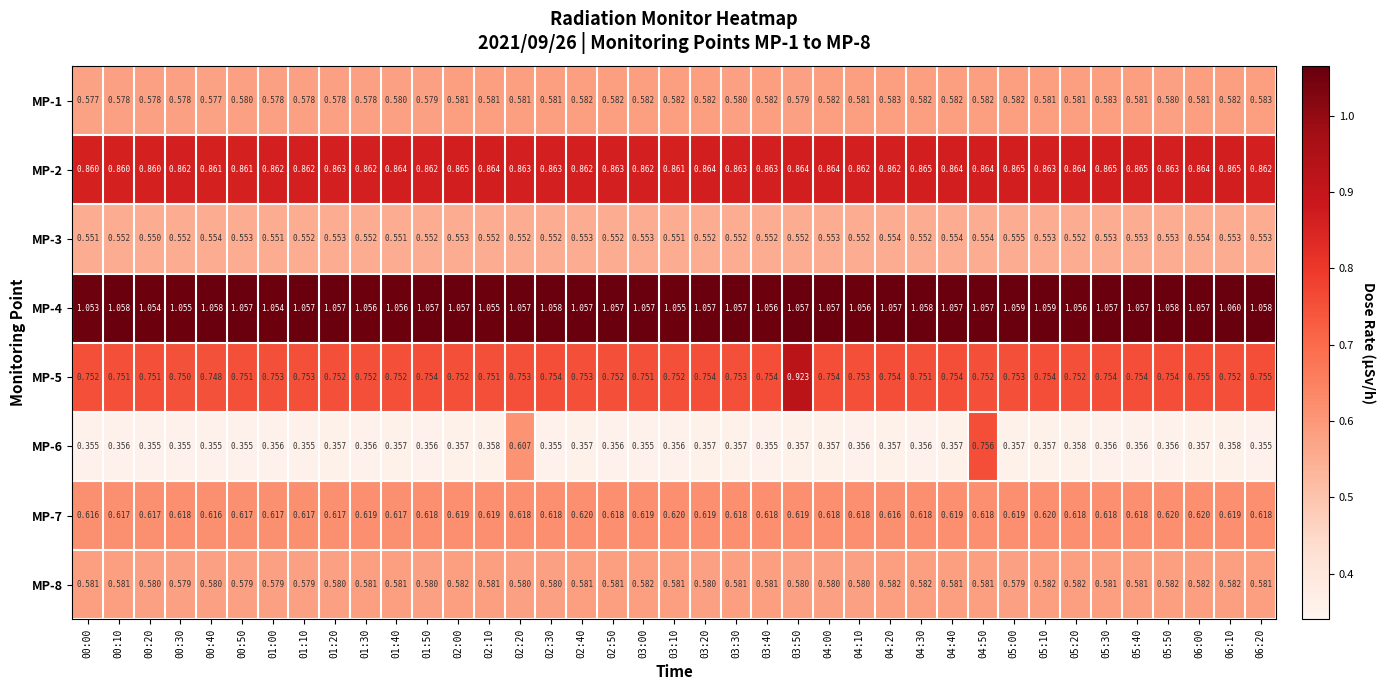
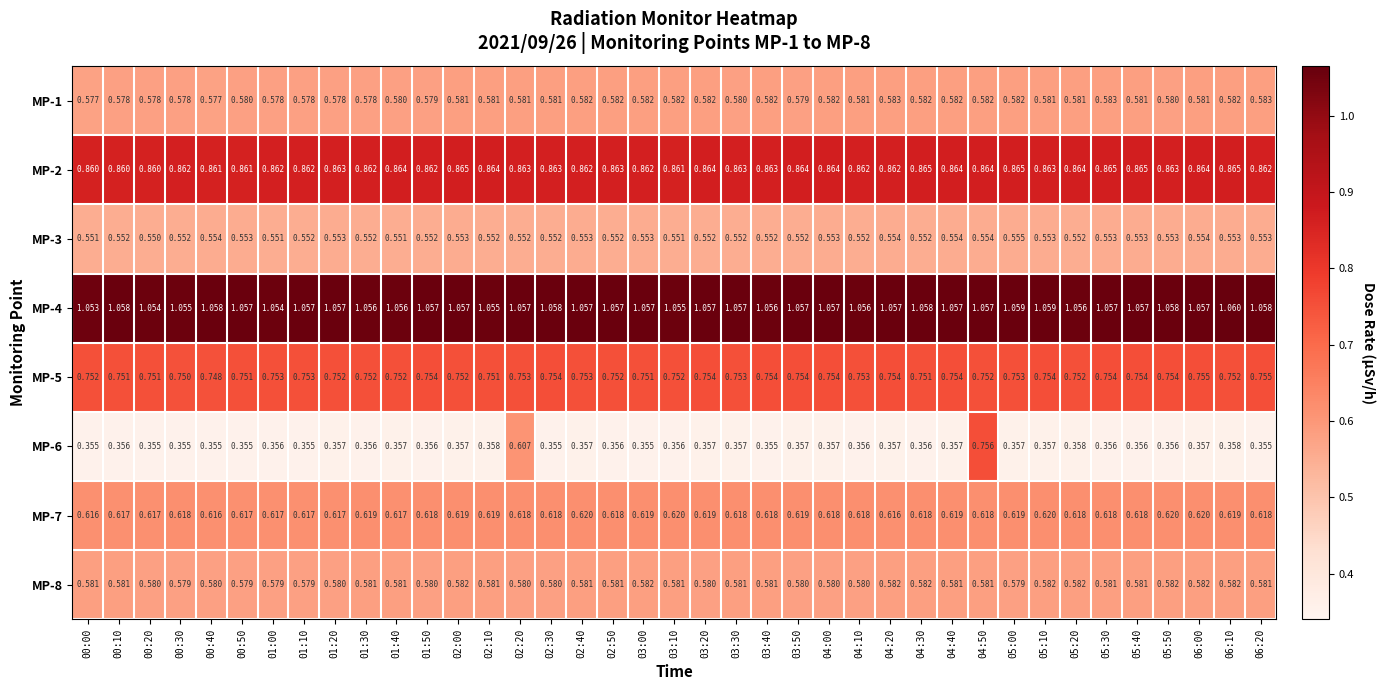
MP-5, 03:50: 0.923 -> 0.754
